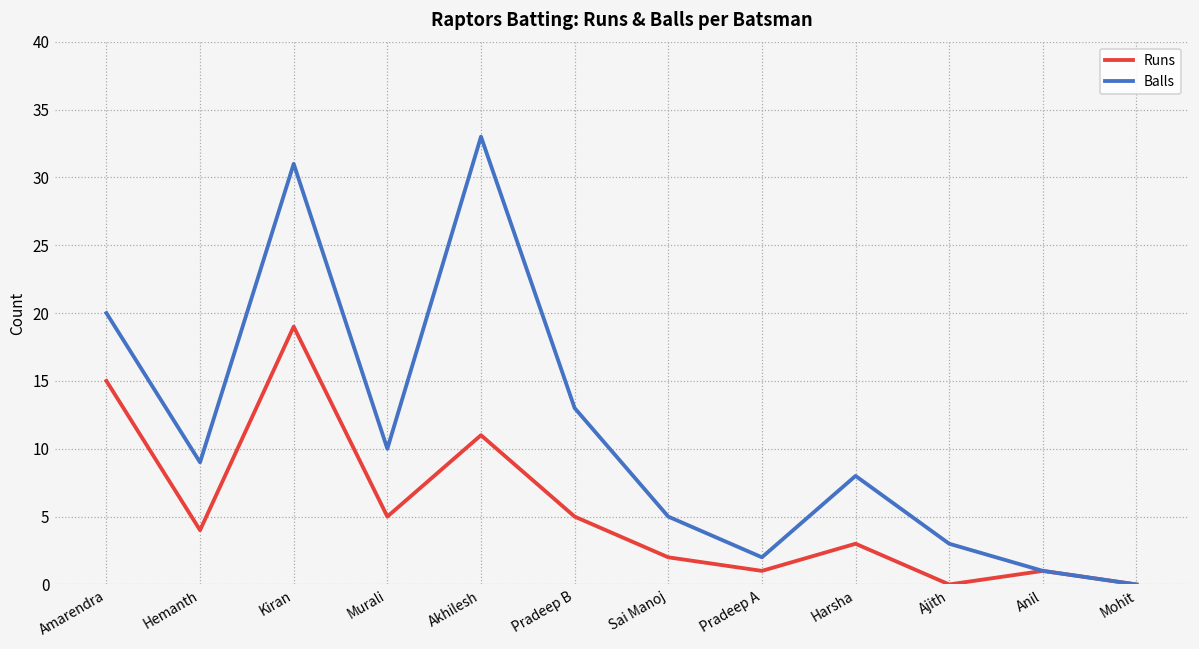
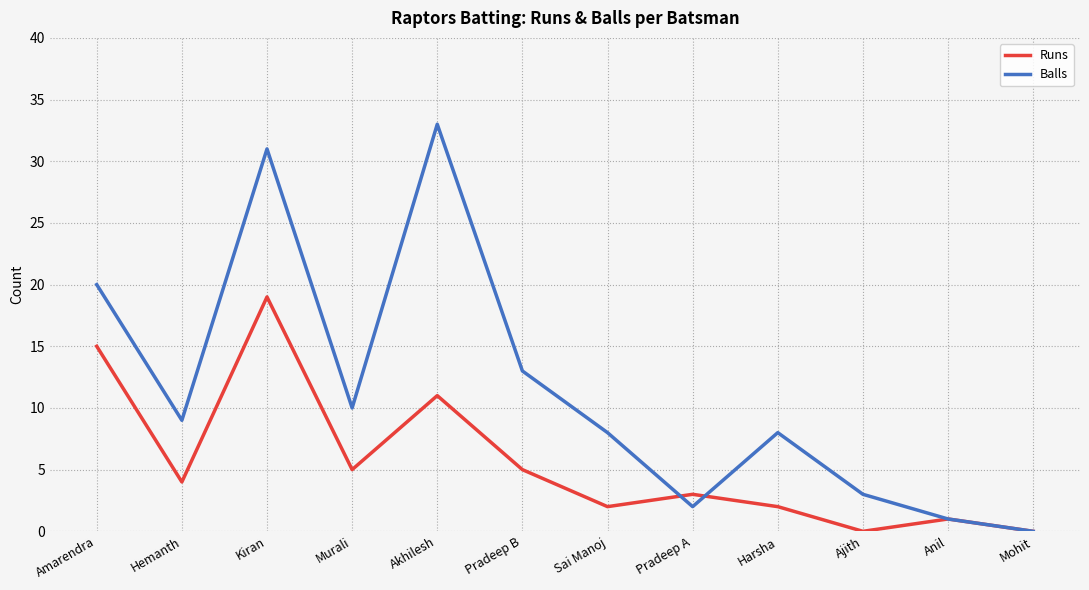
Balls, Sai Manoj: 5 -> 8
Runs, Pradeep A: 1 -> 3
Runs, Harsha: 3 -> 2
